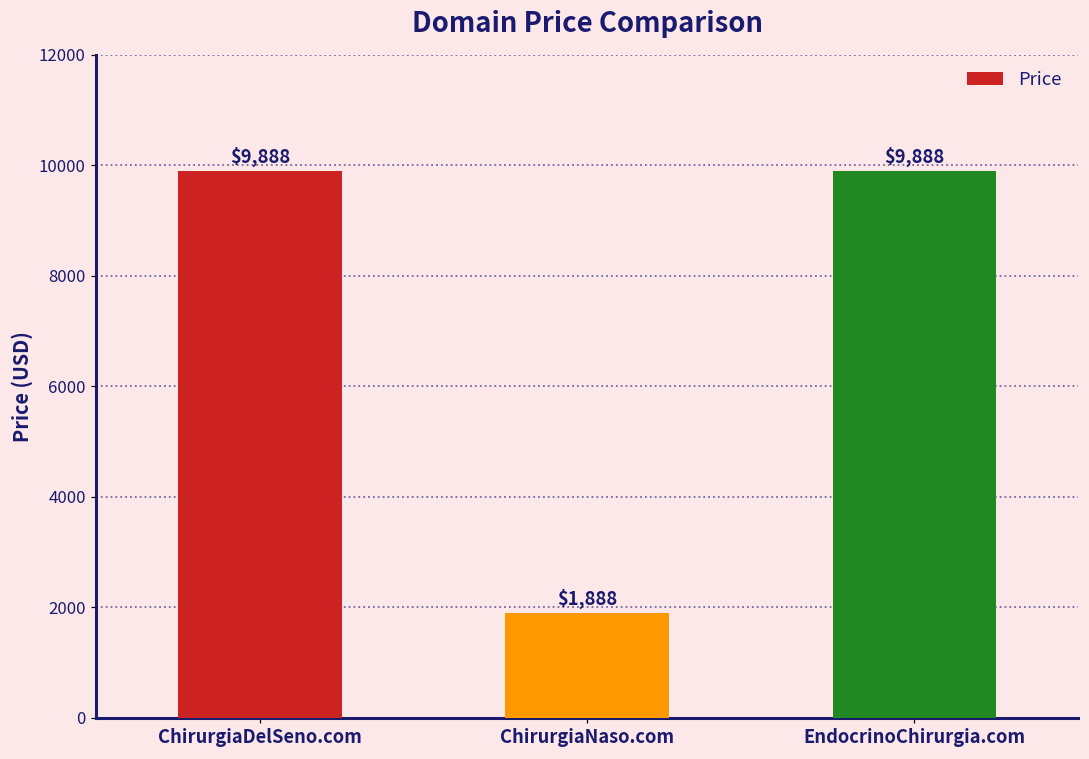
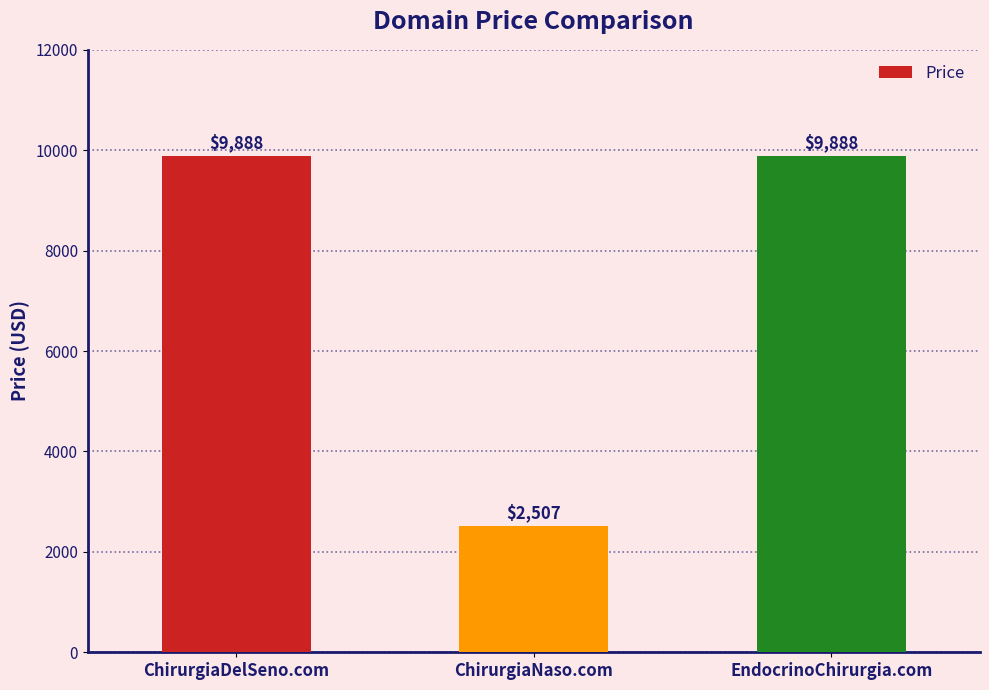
ChirurgiaNaso.com: $1,888 -> $2,507
